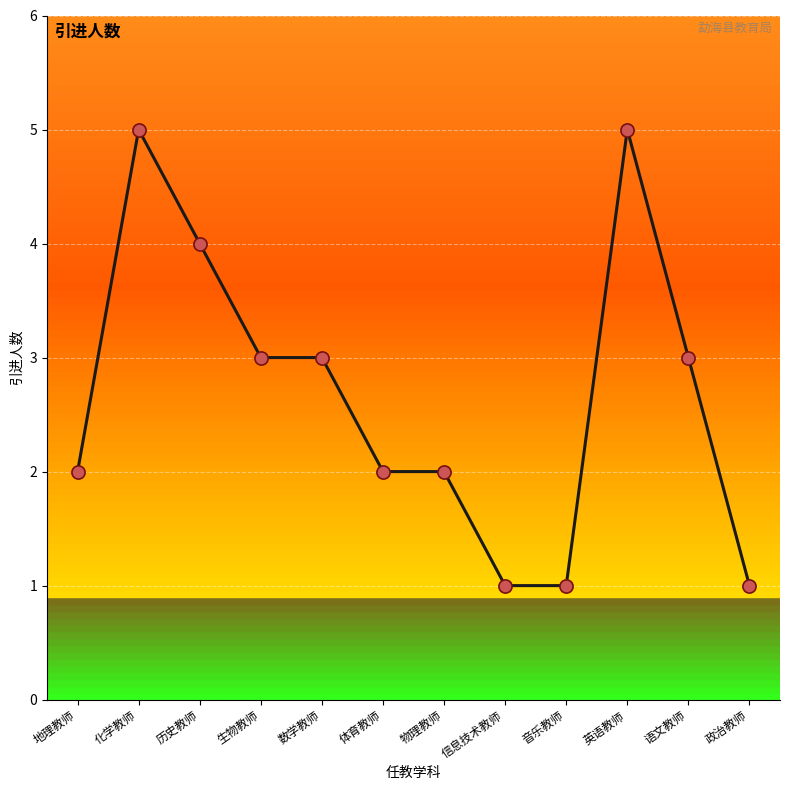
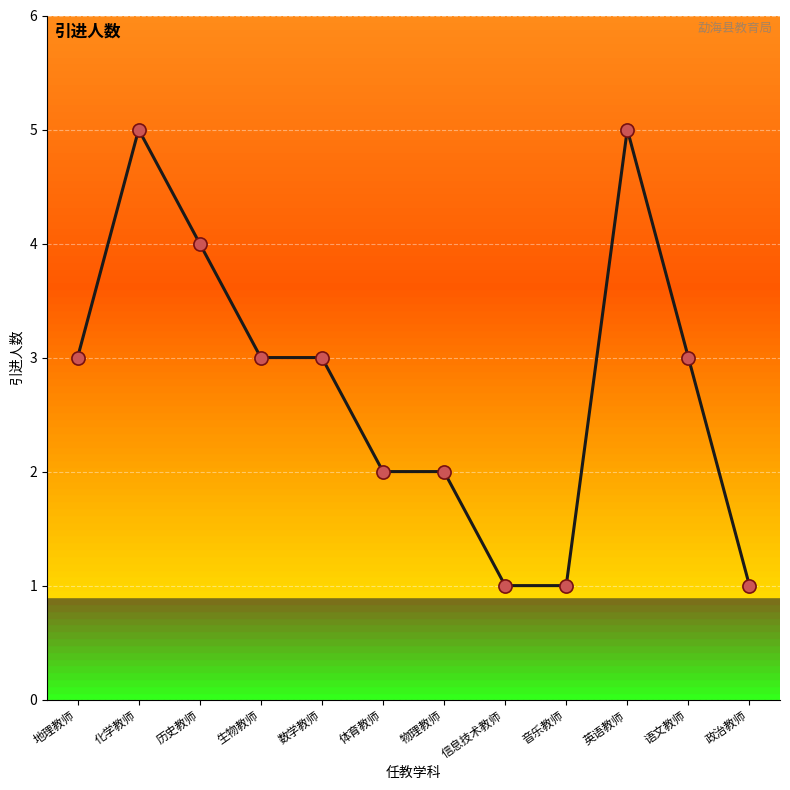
地理教师: 2 -> 3
